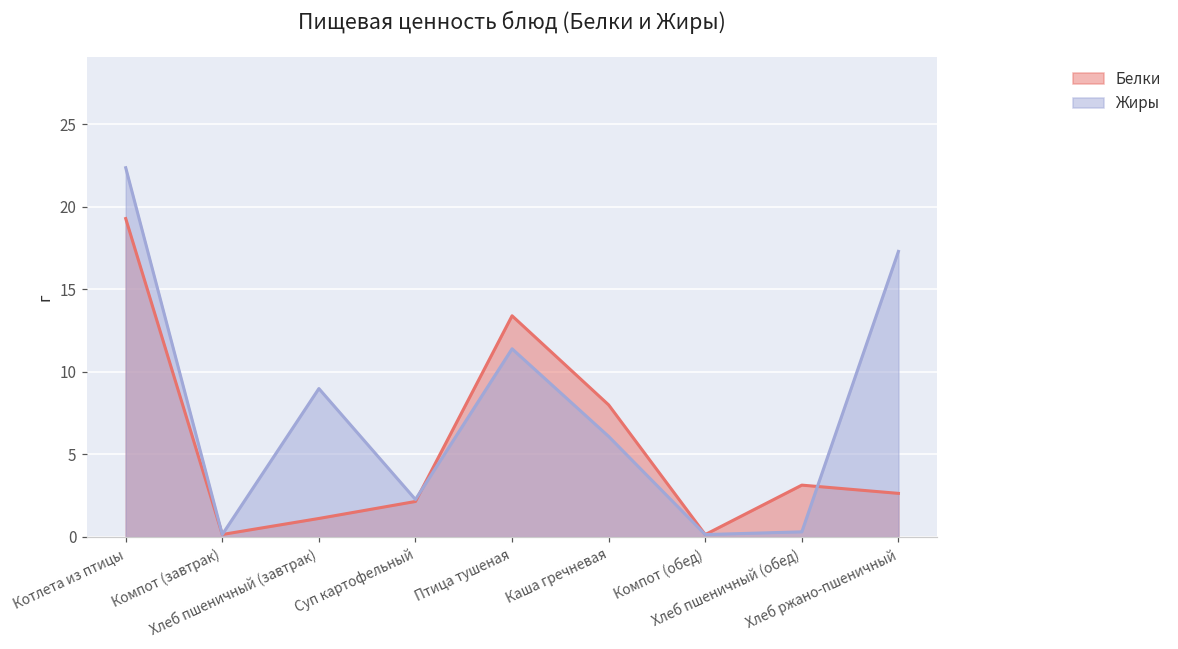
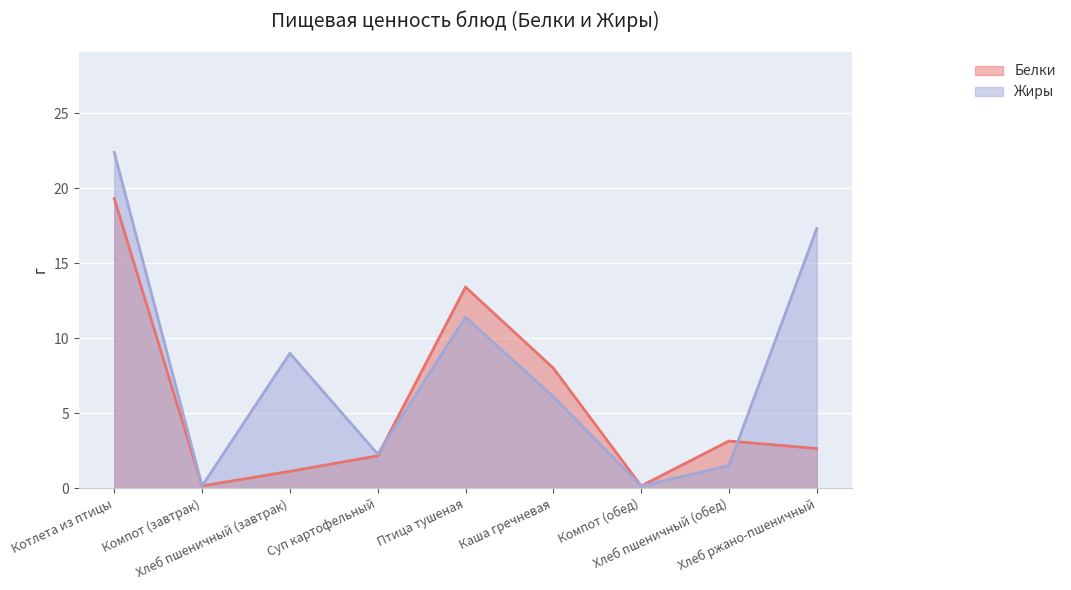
Жиры, Хлеб пшеничный (обед): 0.3 -> 1.5
